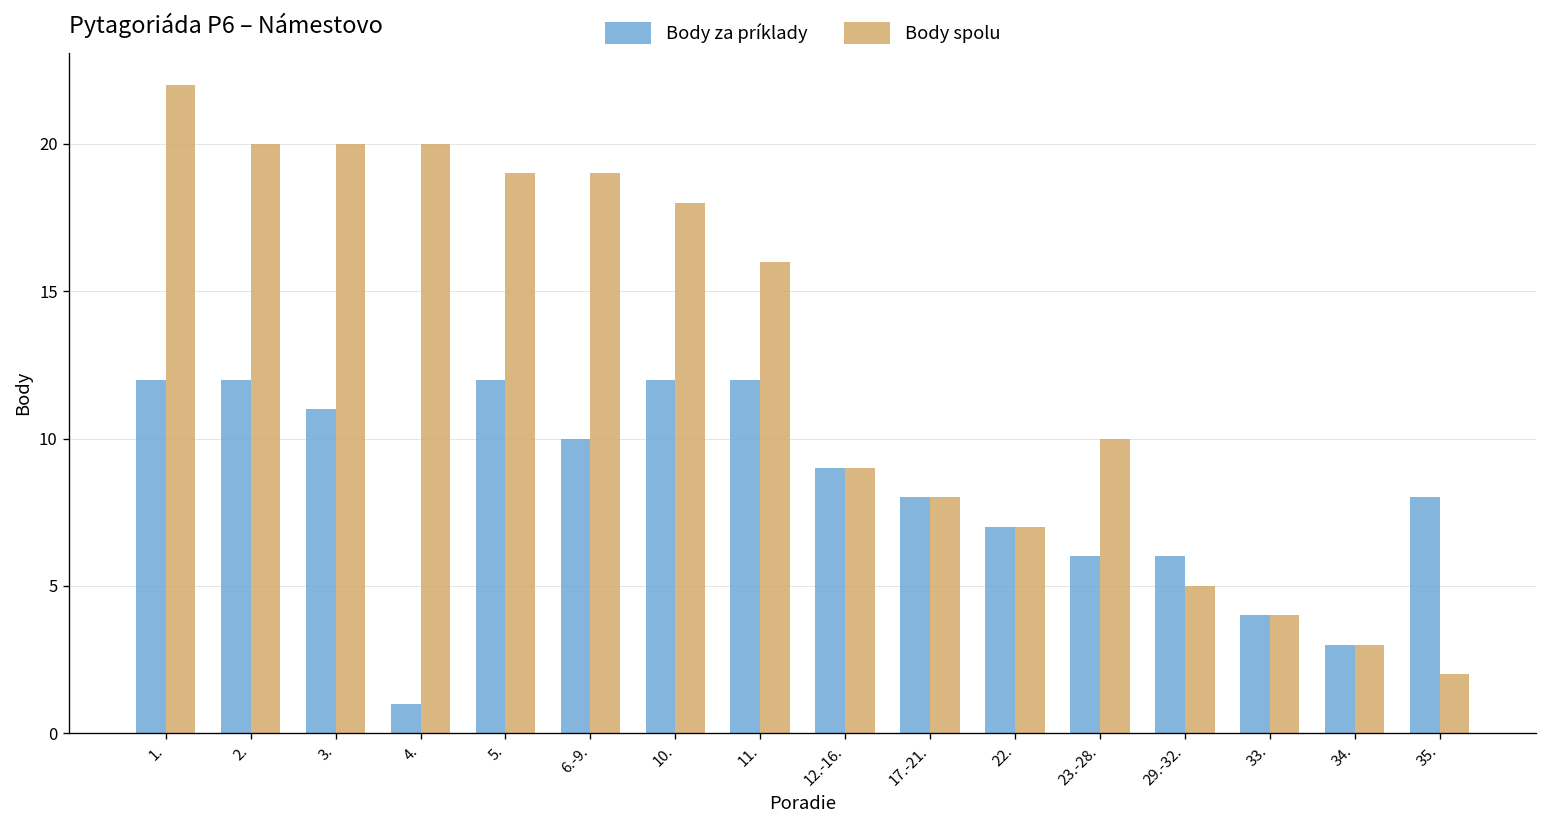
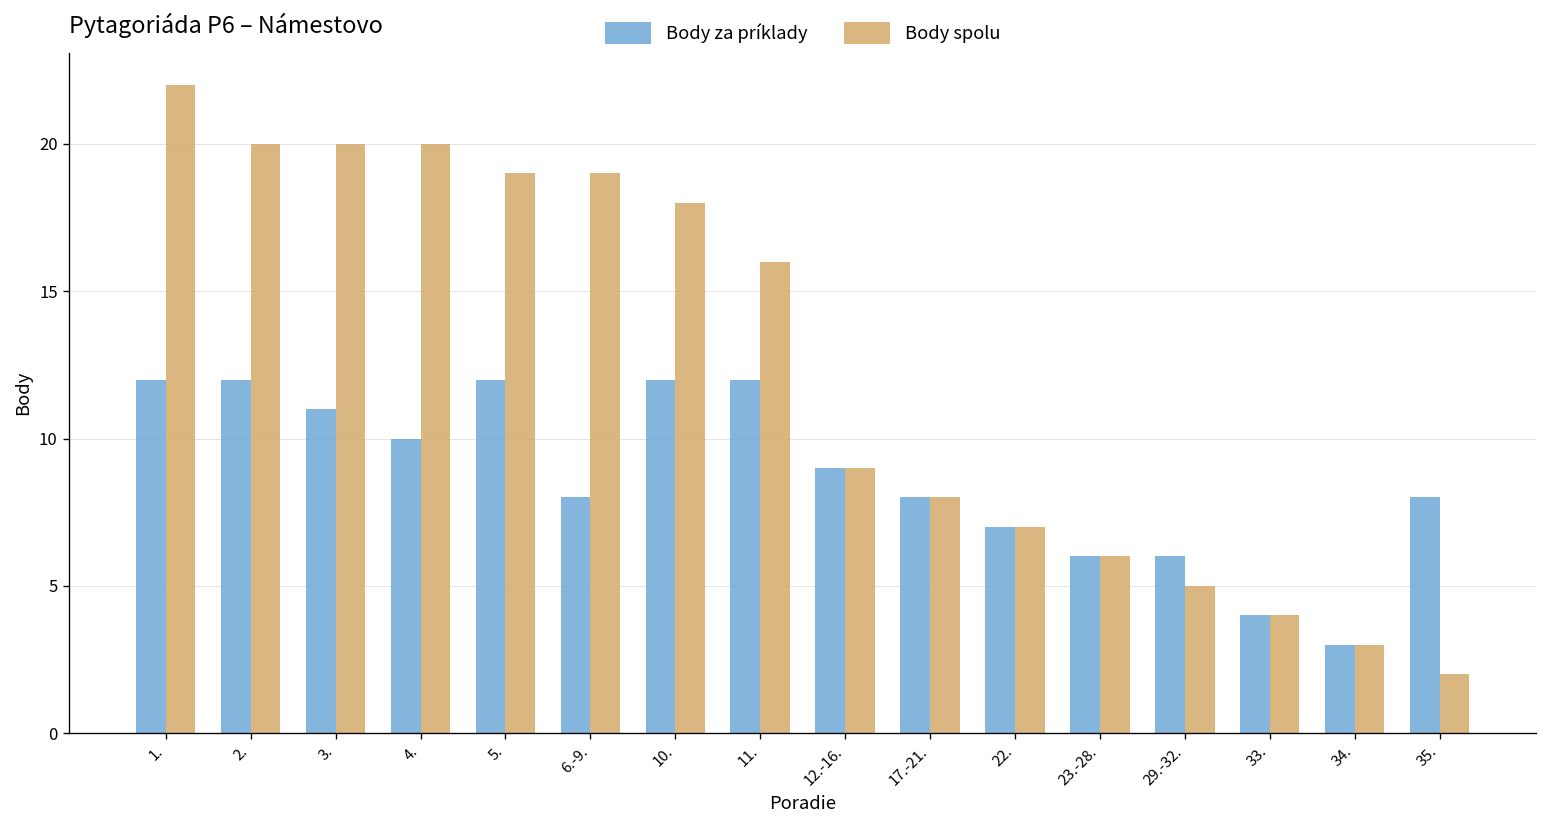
Body za príklady, 4.: 1 -> 10
Body za príklady, 6.-9.: 10 -> 8
Body spolu, 23.-28.: 10 -> 6
